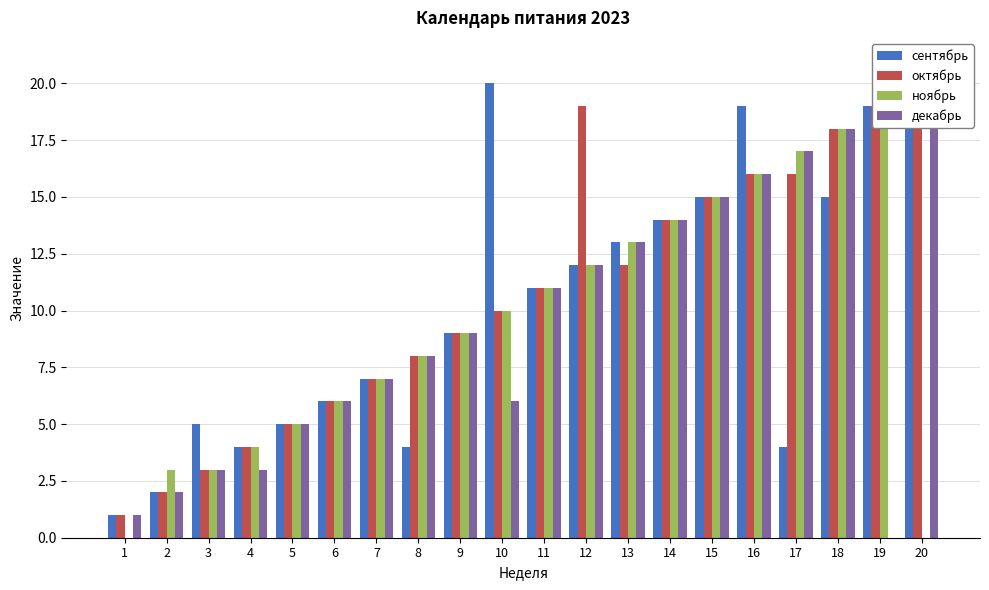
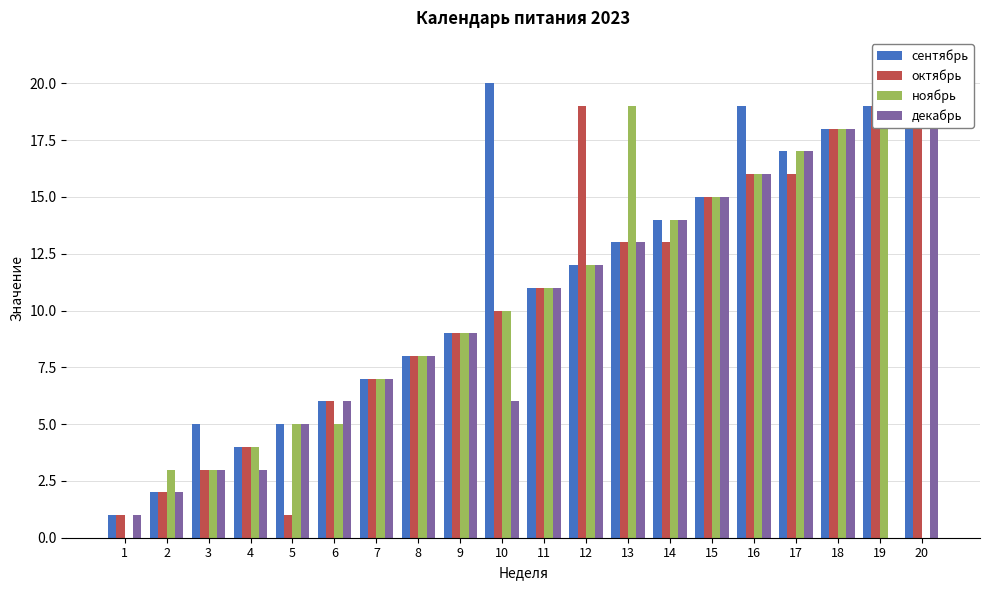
октябрь, 5: 5 -> 1
ноябрь, 6: 6 -> 5
сентябрь, 8: 4 -> 8
октябрь, 13: 12 -> 13
ноябрь, 13: 13 -> 19
октябрь, 14: 14 -> 13
сентябрь, 17: 4 -> 17
сентябрь, 18: 15 -> 18
